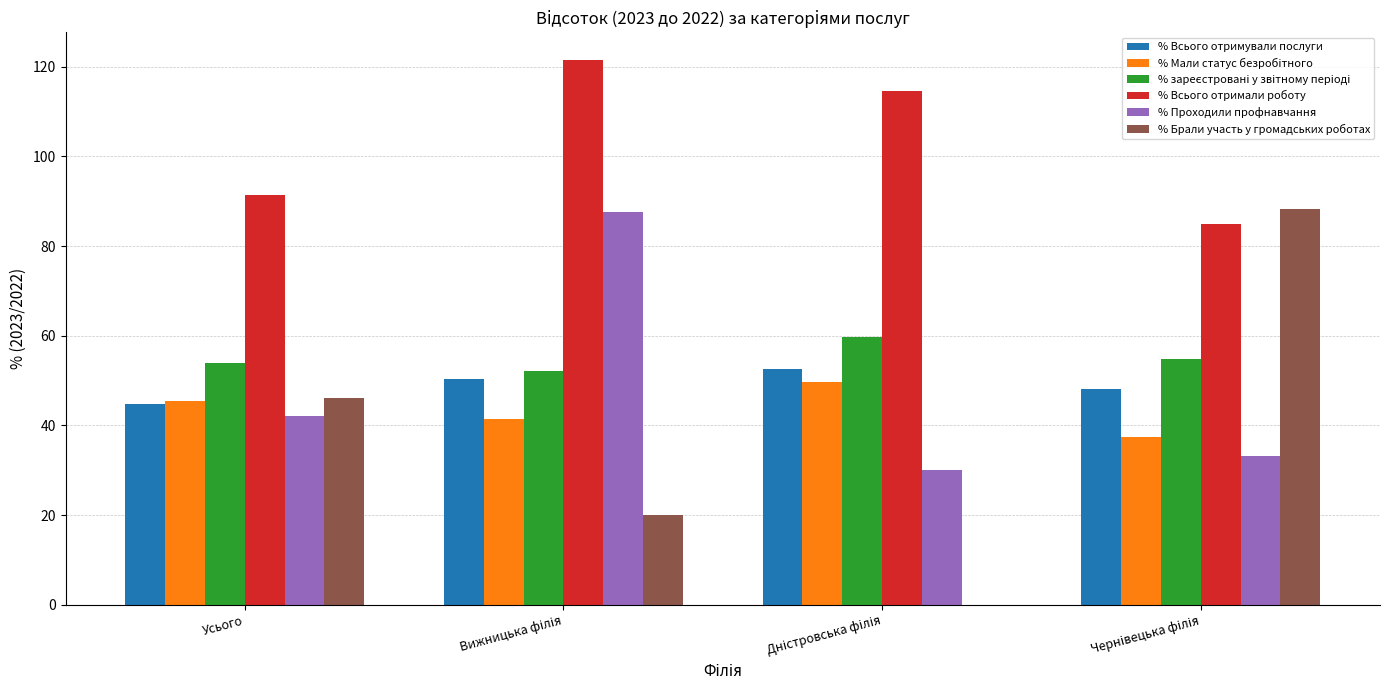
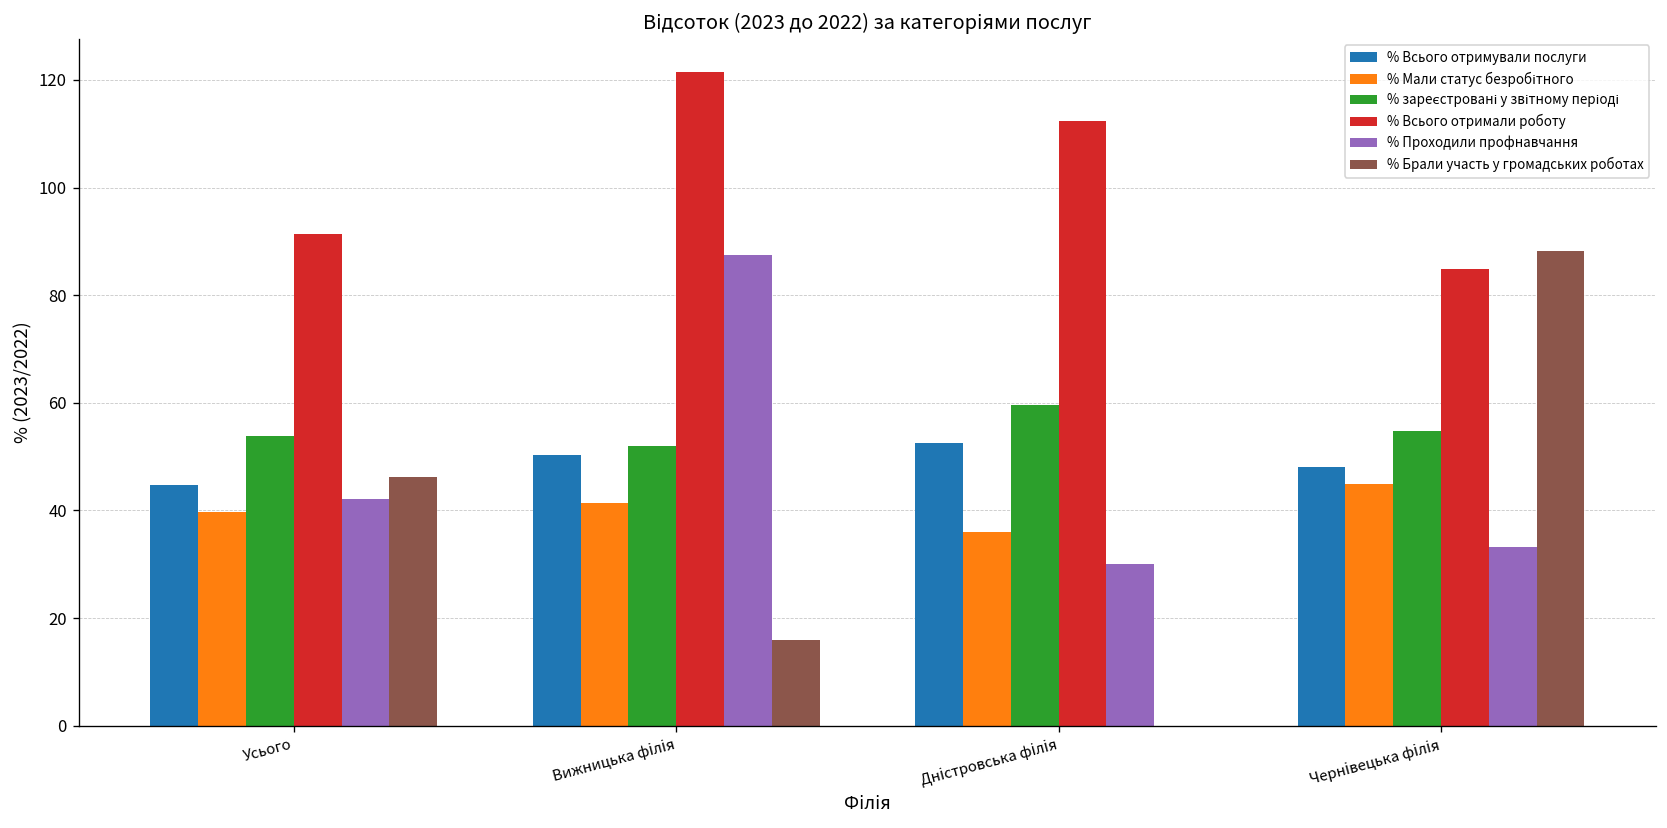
% Мали статус безробітного, Усього: 45 -> 40
% Брали участь у громадських роботах, Вижницька філія: 20 -> 16
% Мали статус безробітного, Дністровська філія: 50 -> 36
% Всього отримали роботу, Дністровська філія: 115 -> 112
% Мали статус безробітного, Чернівецька філія: 37 -> 45
